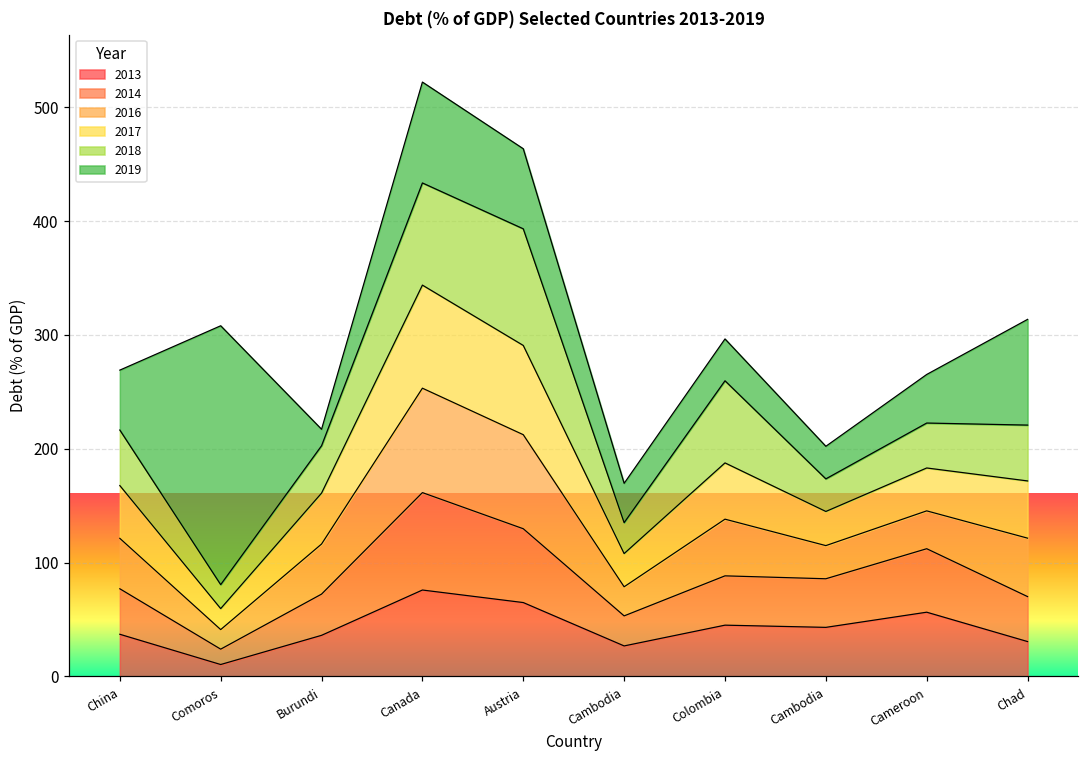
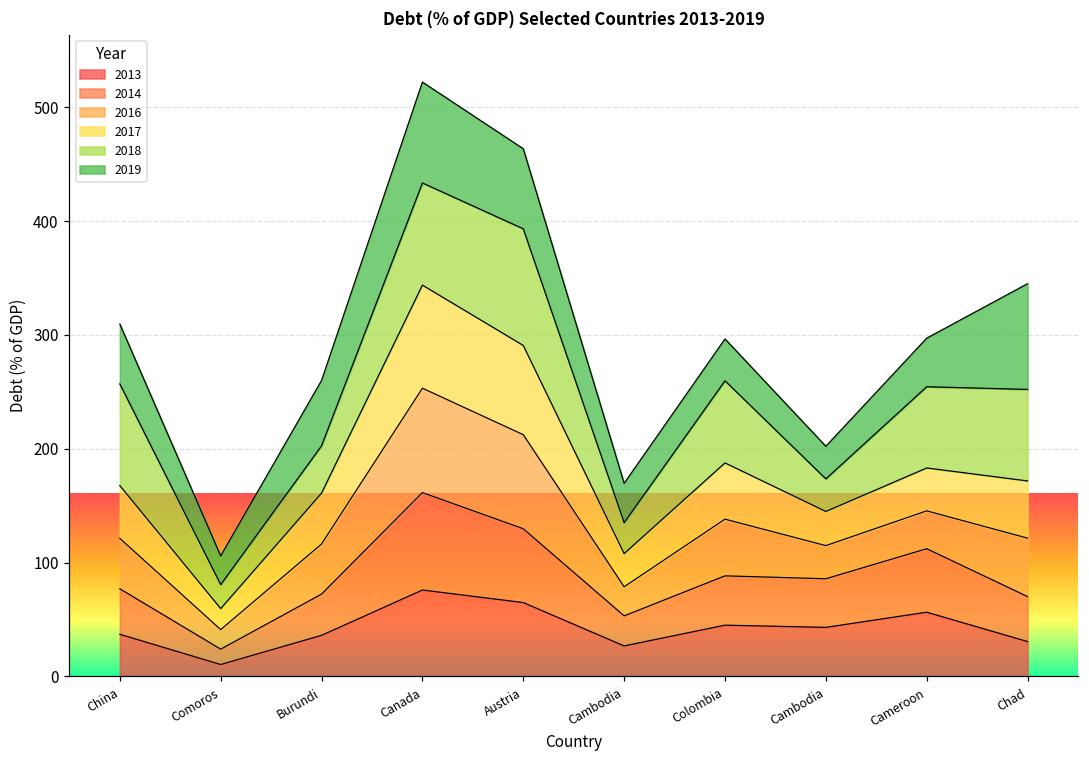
2018, China: 49 -> 89
2019, Comoros: 227 -> 25
2019, Burundi: 15 -> 57
2018, Cameroon: 39 -> 71
2018, Chad: 49 -> 80
